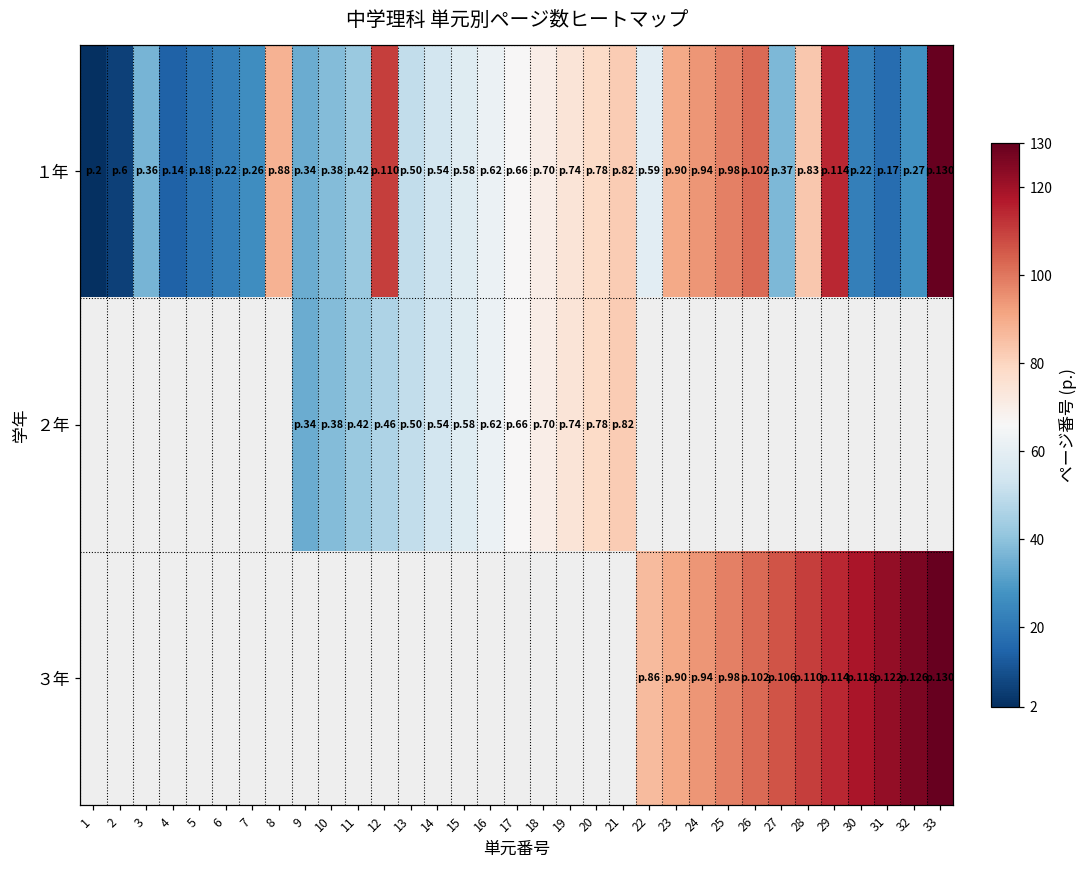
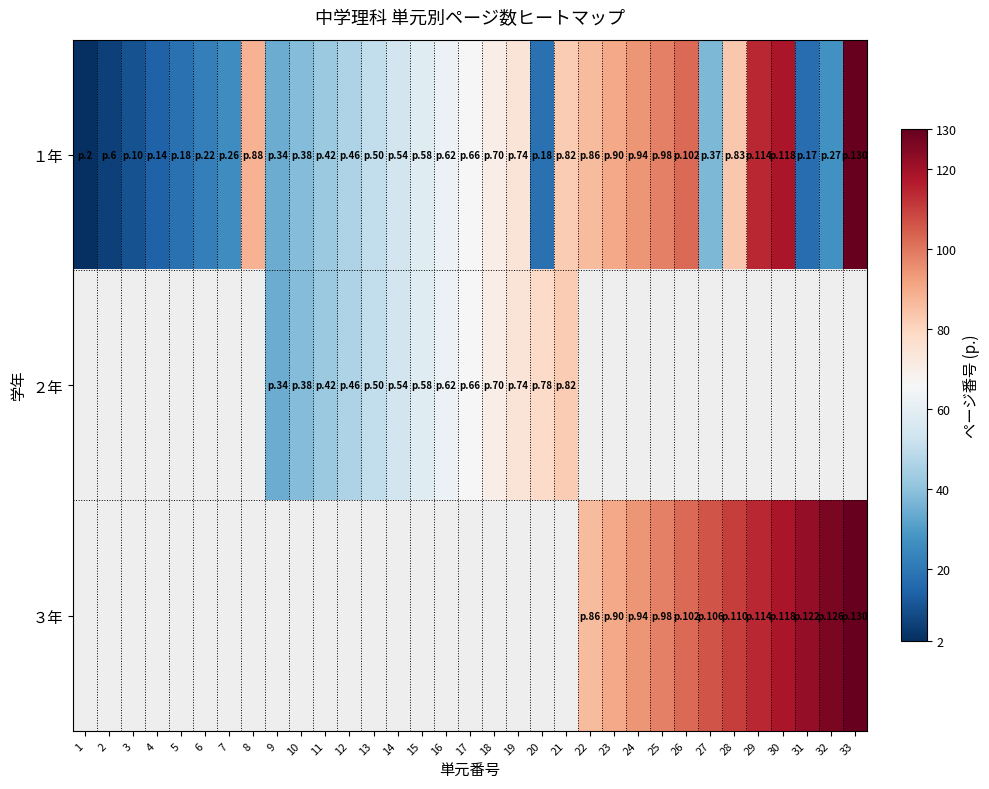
１年, 3: 36 -> 10
１年, 12: 110 -> 46
１年, 20: 78 -> 18
１年, 22: 59 -> 86
１年, 30: 22 -> 118
